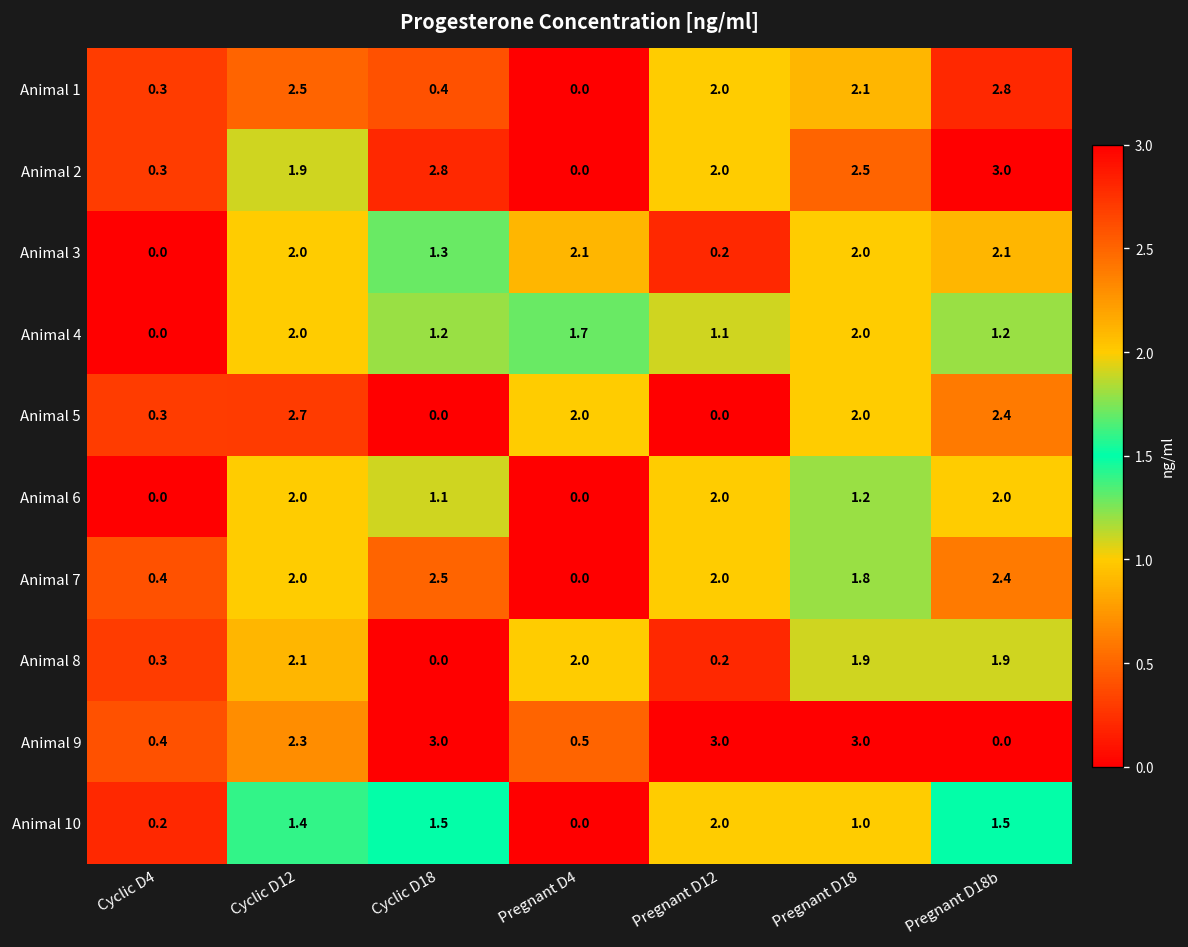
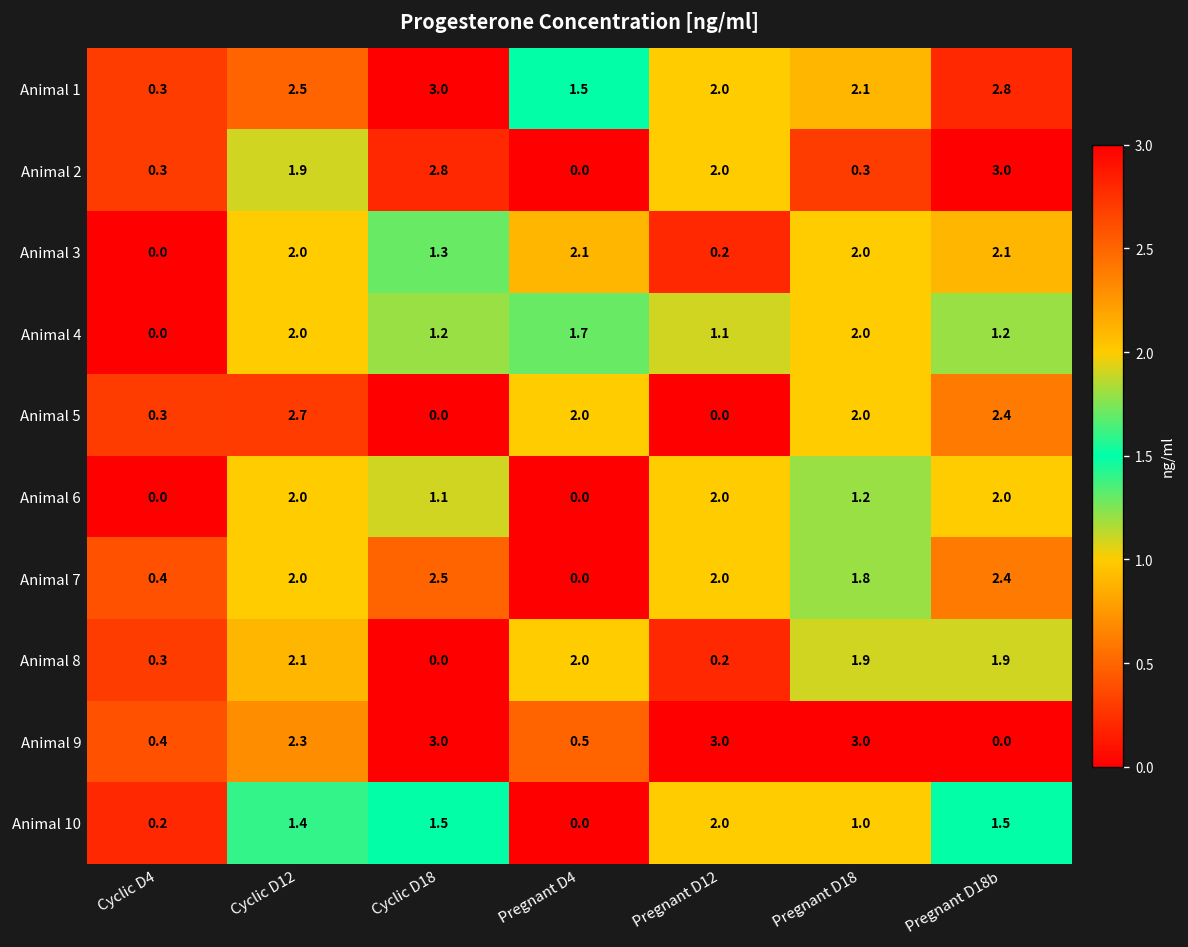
Animal 1, Cyclic D18: 0.4 -> 3.0
Animal 1, Pregnant D4: 0.0 -> 1.5
Animal 2, Pregnant D18: 2.5 -> 0.3
